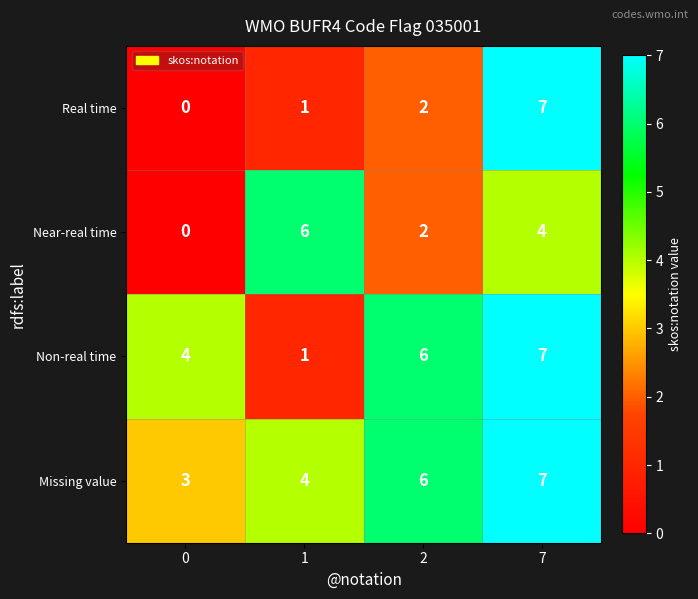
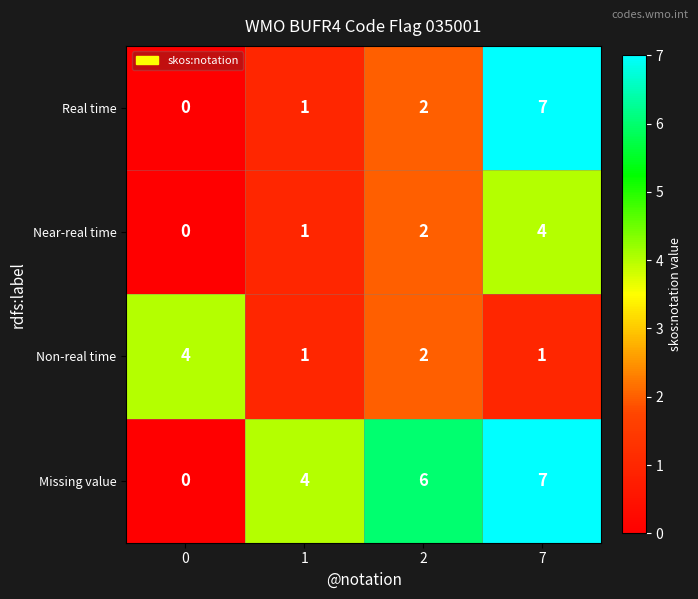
Near-real time, 1: 6 -> 1
Non-real time, 2: 6 -> 2
Non-real time, 7: 7 -> 1
Missing value, 0: 3 -> 0
